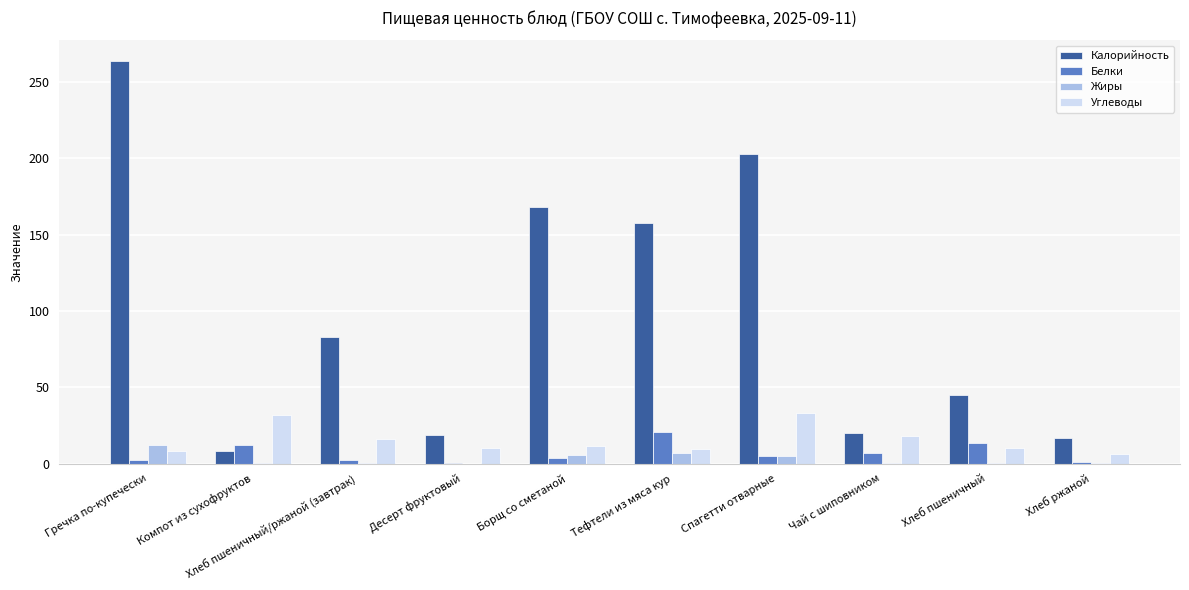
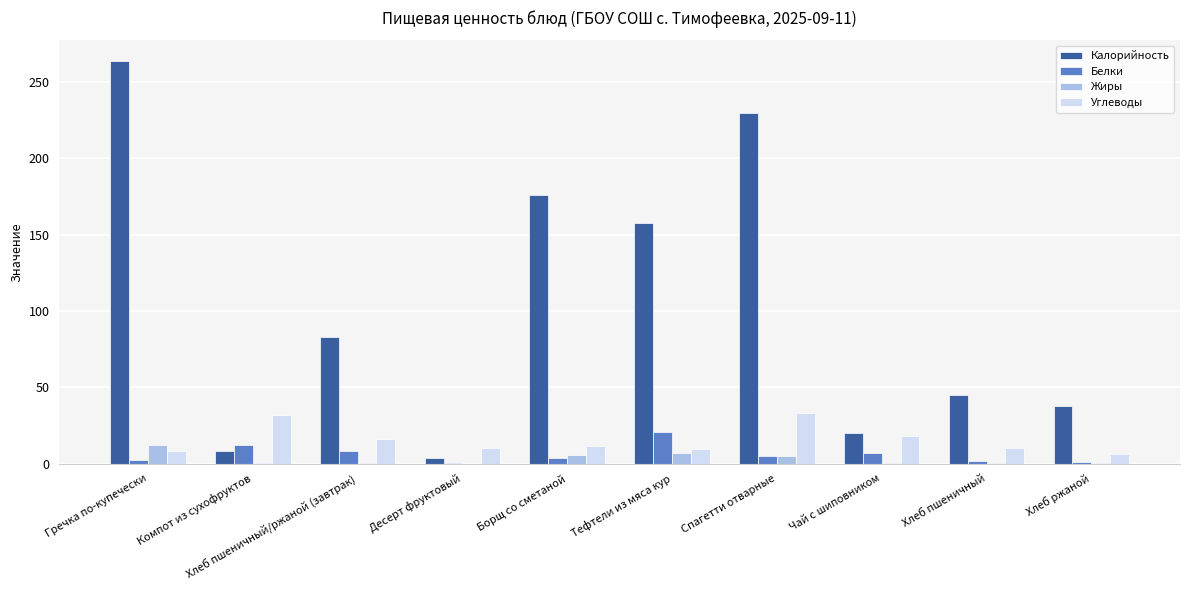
Белки, Хлеб пшеничный/ржаной (завтрак): 3 -> 9
Калорийность, Десерт фруктовый: 19 -> 4
Калорийность, Борщ со сметаной: 168 -> 176
Калорийность, Спагетти отварные: 203 -> 230
Белки, Хлеб пшеничный: 14 -> 2
Калорийность, Хлеб ржаной: 17 -> 38
